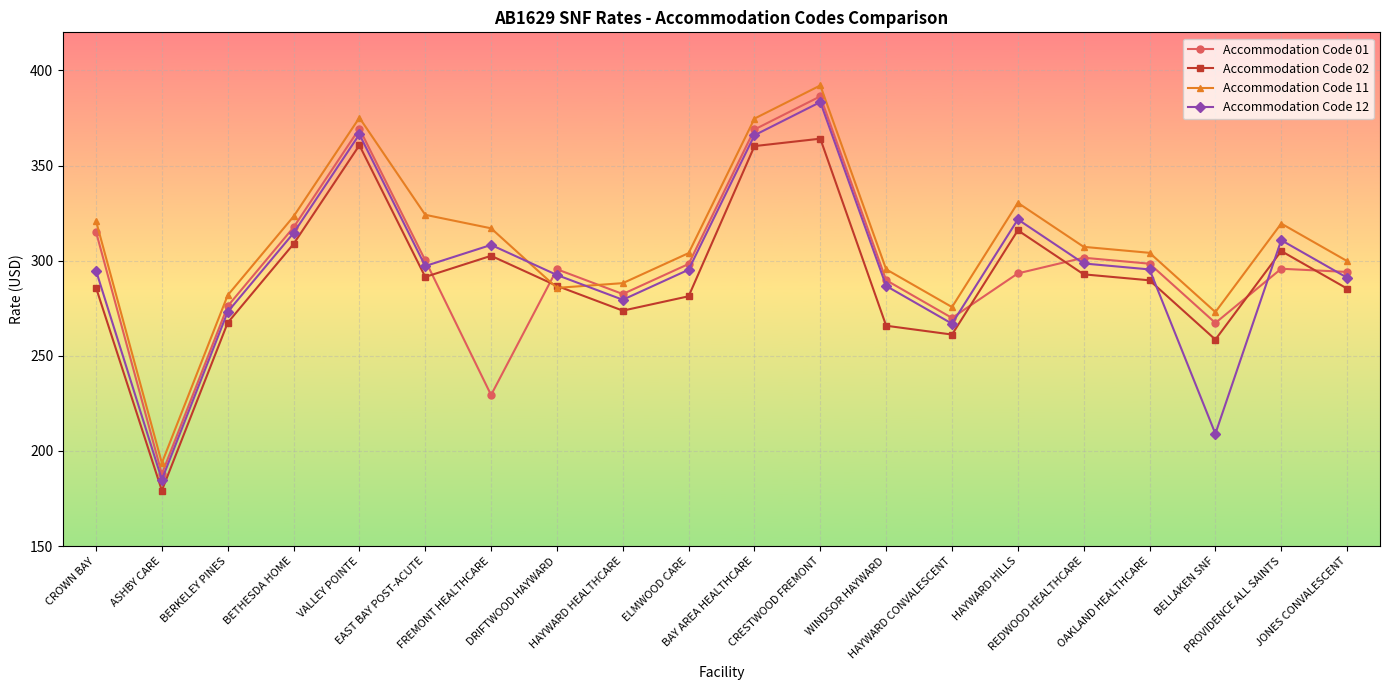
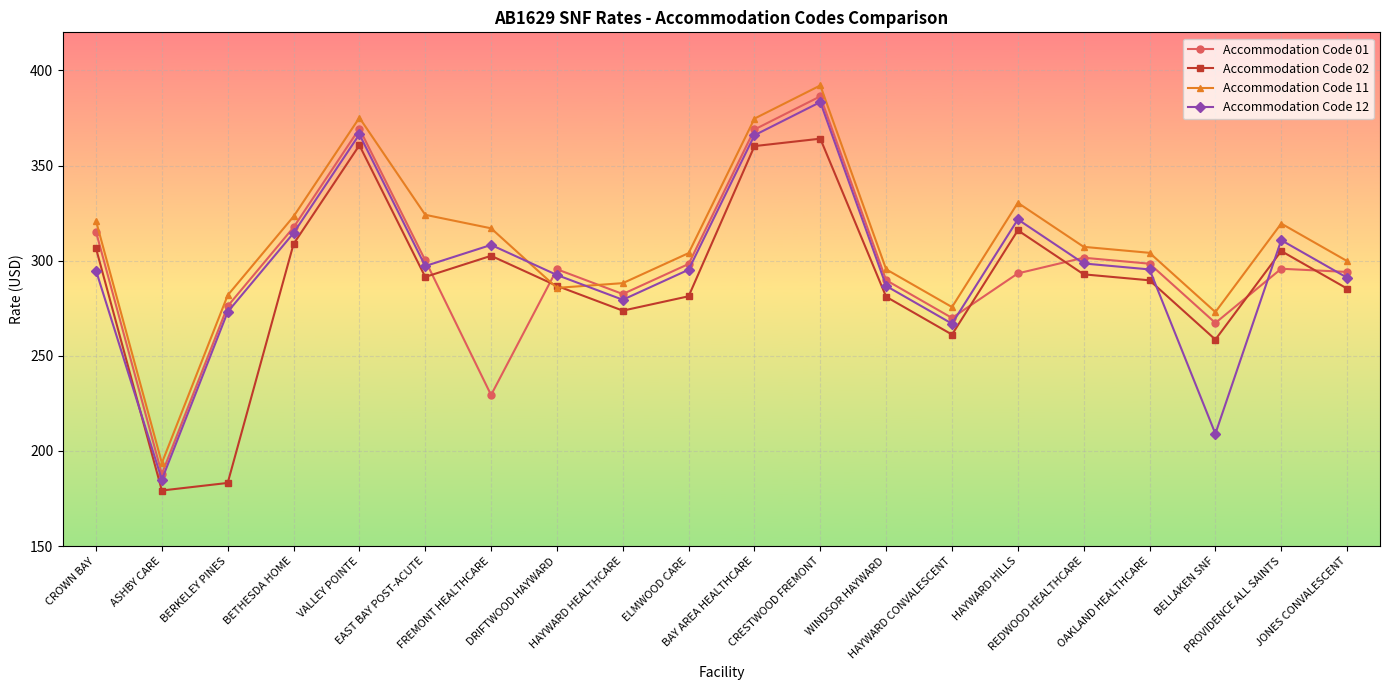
Accommodation Code 02, CROWN BAY: 286 -> 306
Accommodation Code 02, BERKELEY PINES: 267 -> 183
Accommodation Code 02, WINDSOR HAYWARD: 266 -> 281
